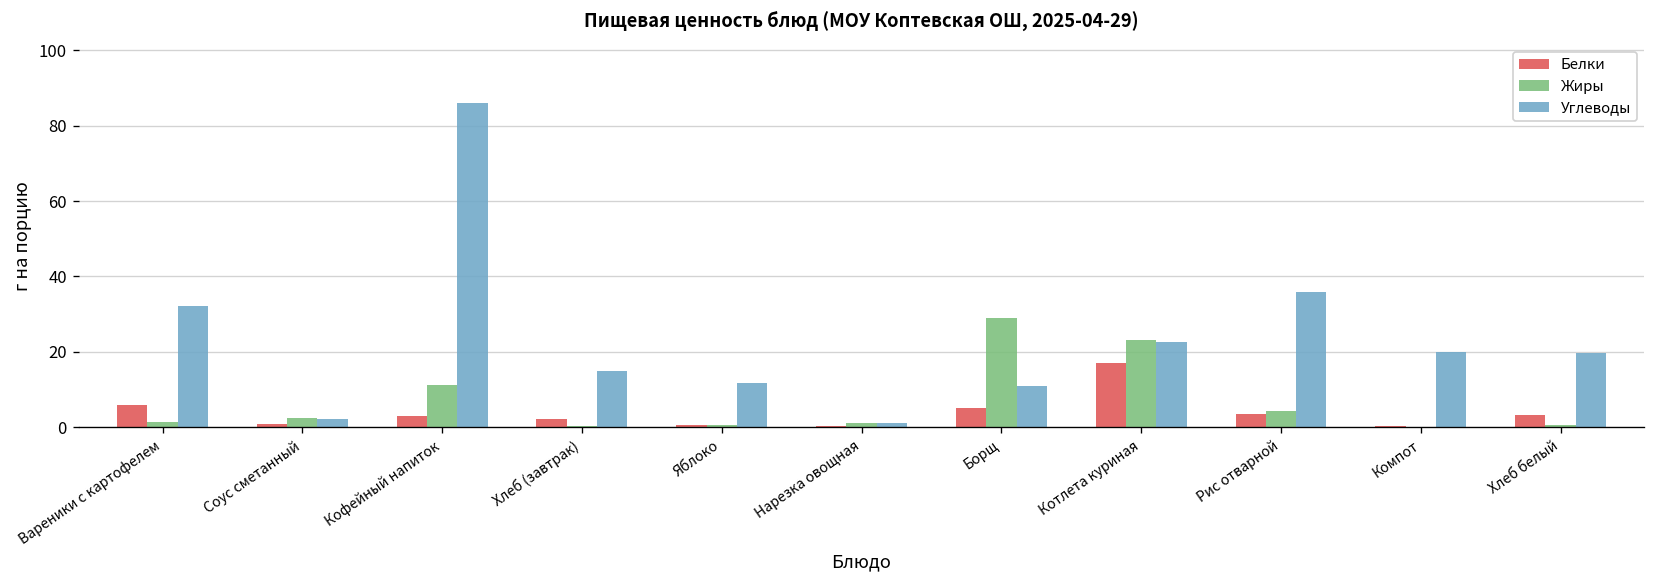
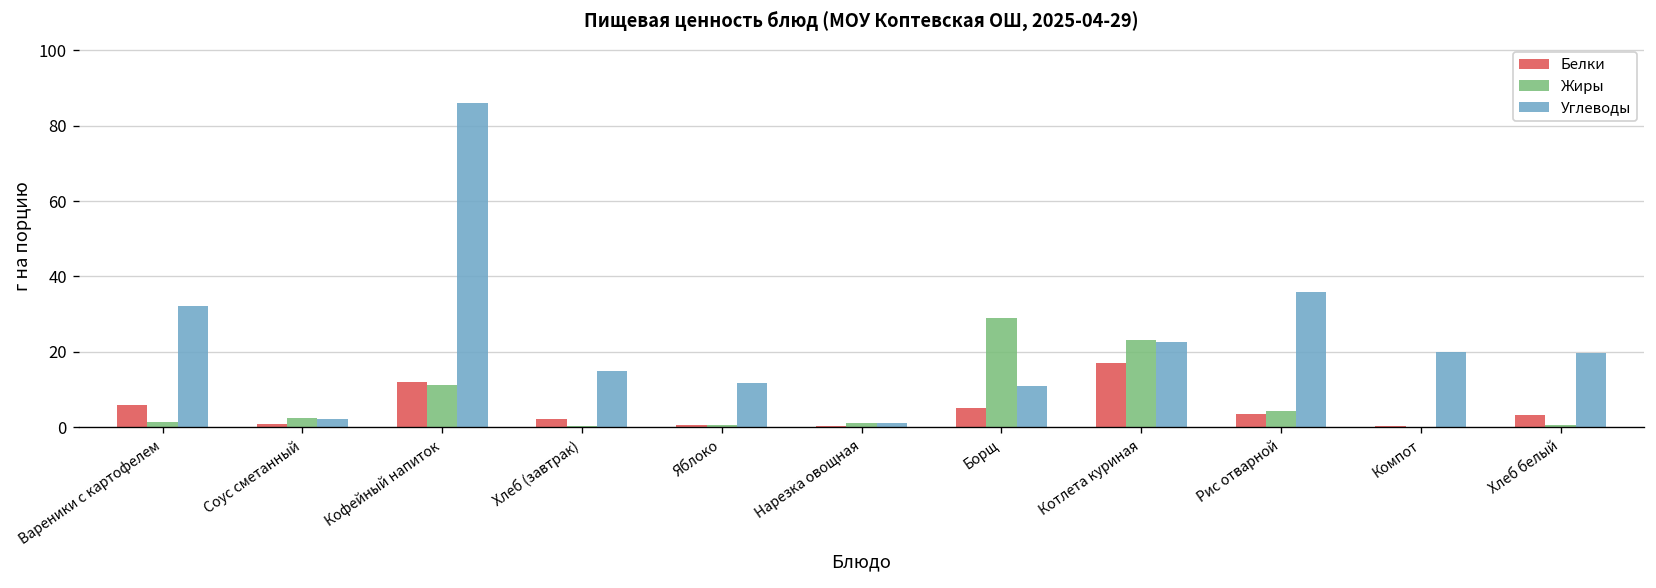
Белки, Кофейный напиток: 3 -> 12
